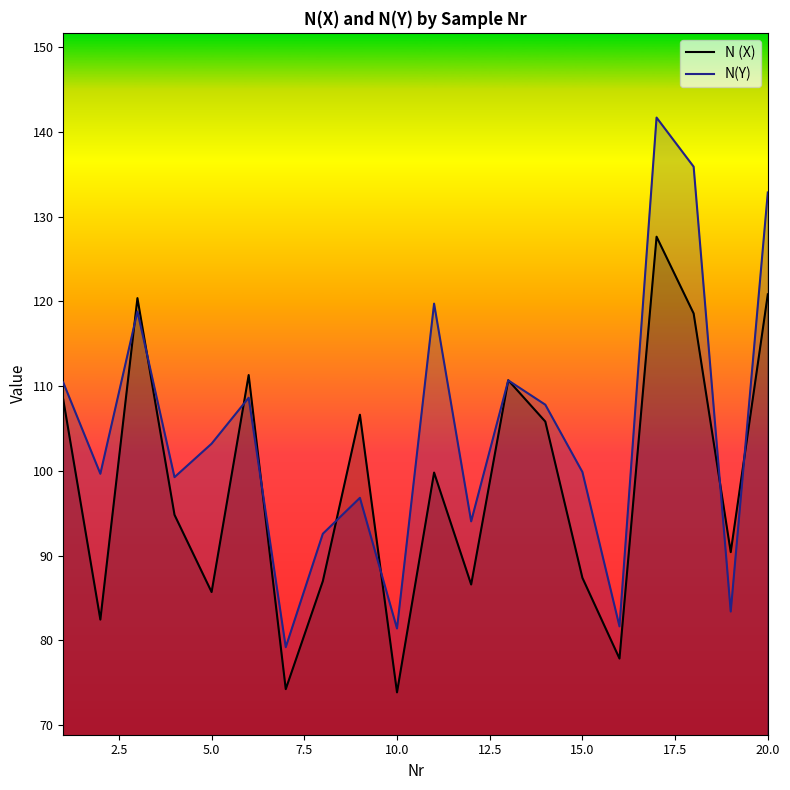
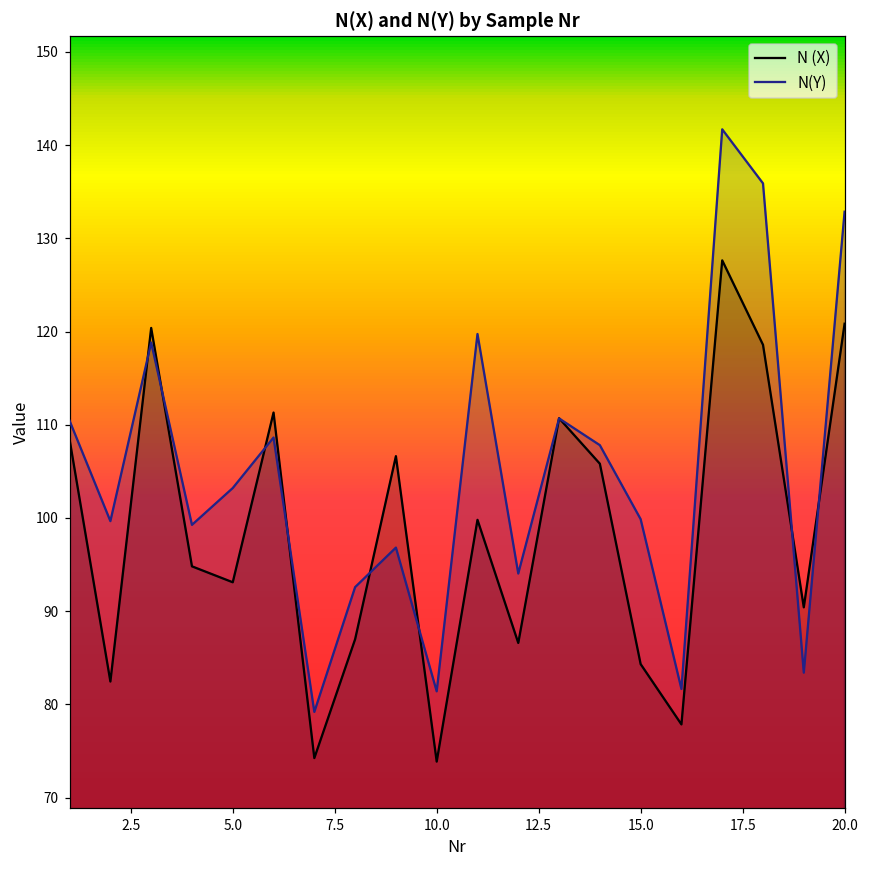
N (X), 5.0: 86 -> 93
N (X), 15.0: 87 -> 84
